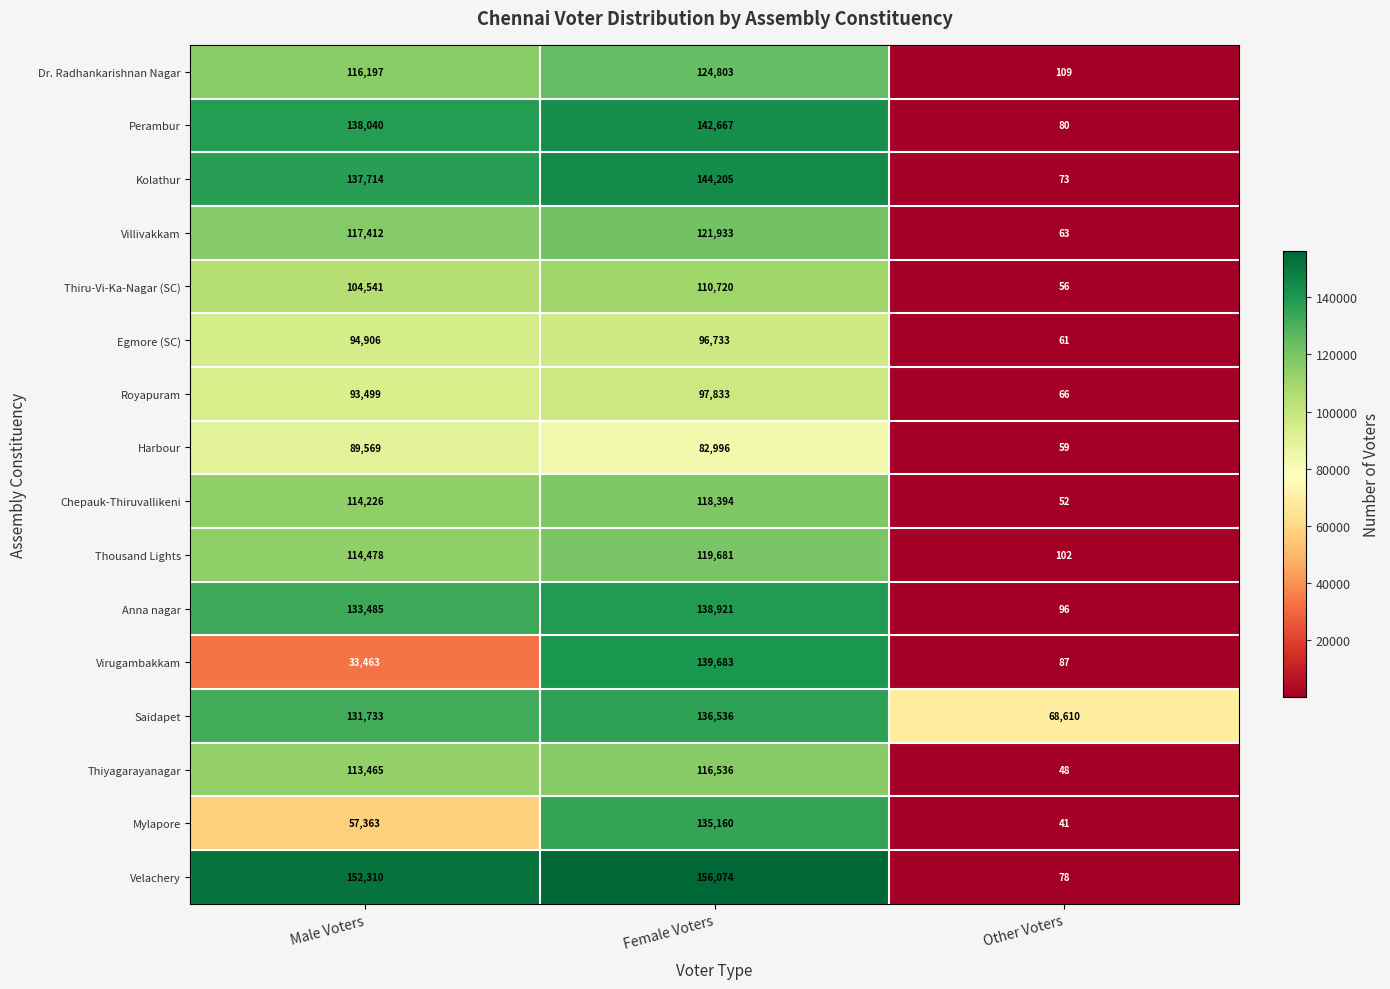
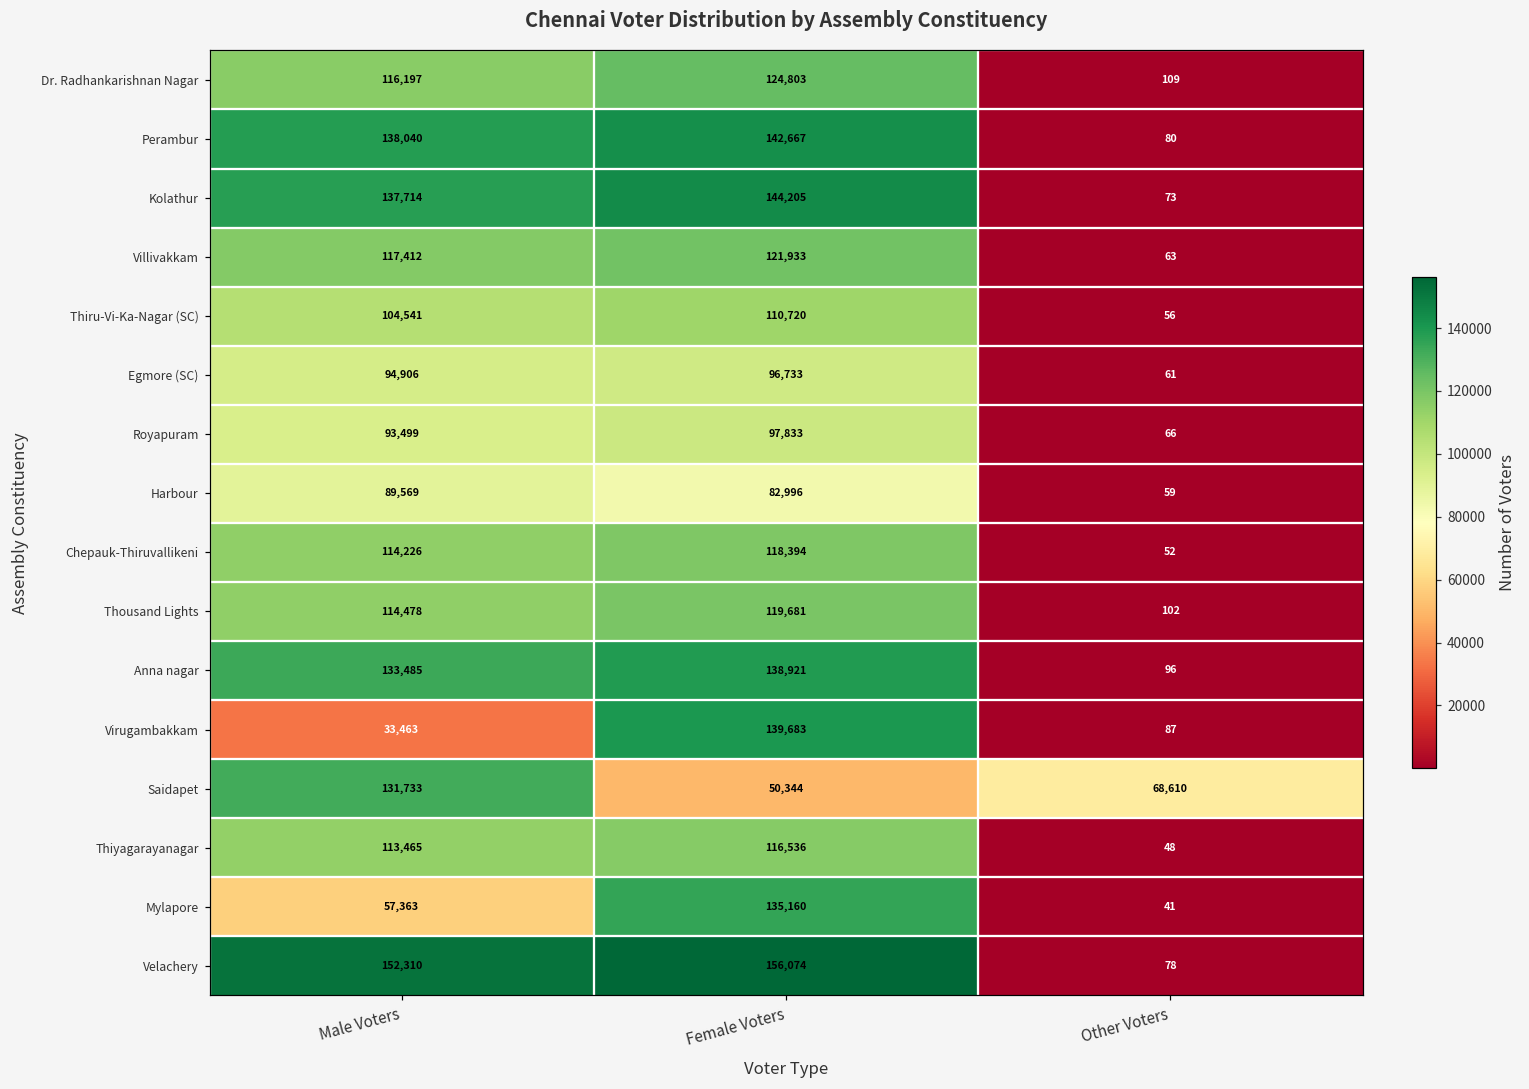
Saidapet, Female Voters: 136,536 -> 50,344
